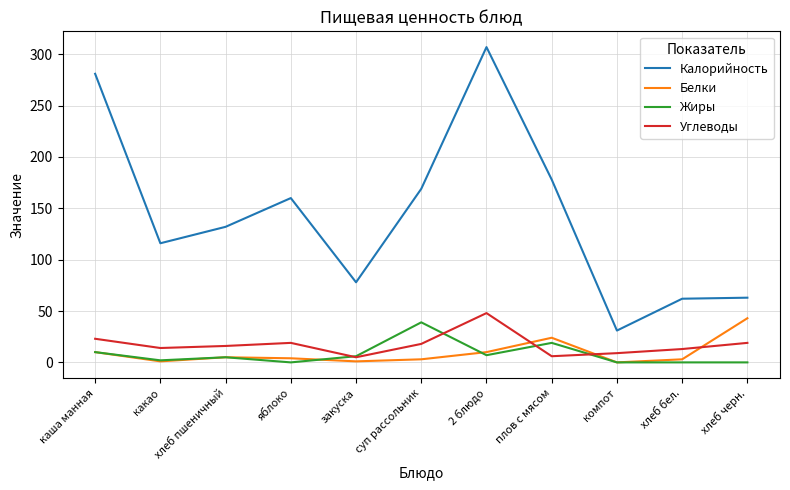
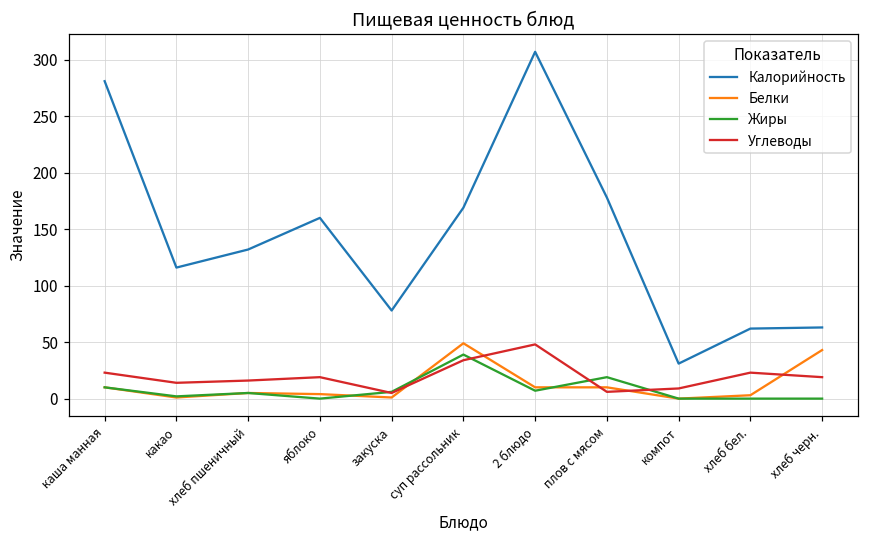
Белки, суп рассольник: 3 -> 49
Углеводы, суп рассольник: 18 -> 34
Белки, плов с мясом: 24 -> 10
Углеводы, хлеб бел.: 13 -> 23
